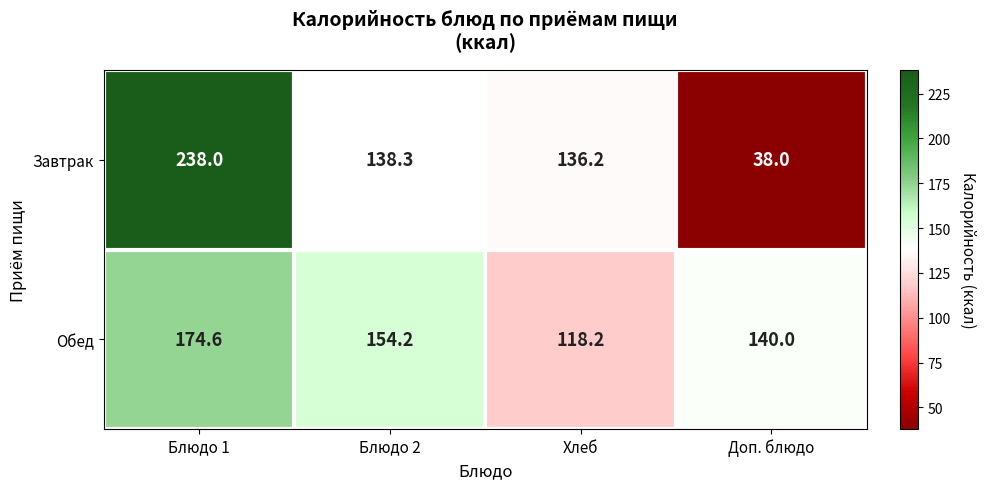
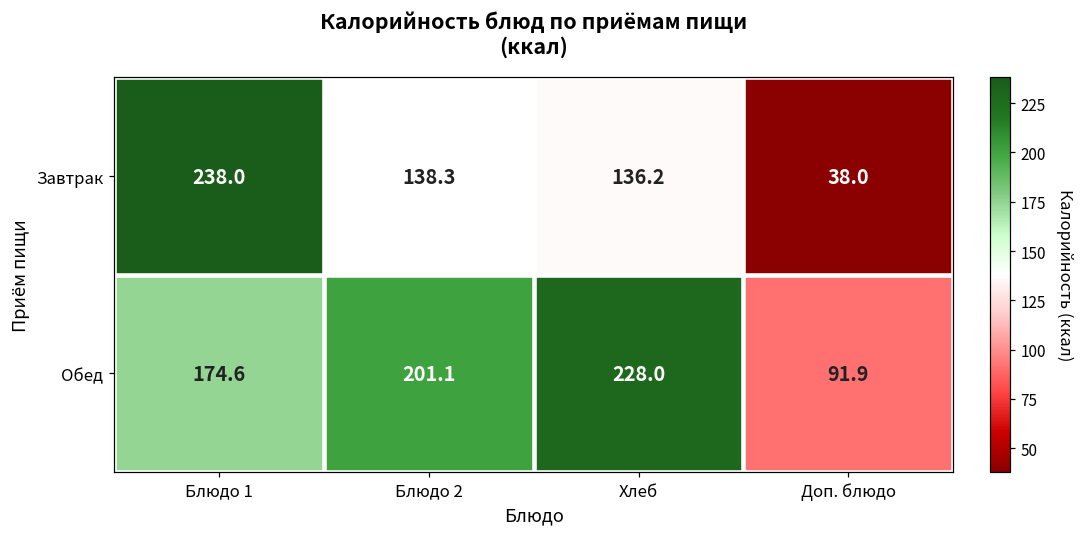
Обед, Блюдо 2: 154.2 -> 201.1
Обед, Хлеб: 118.2 -> 228.0
Обед, Доп. блюдо: 140.0 -> 91.9
